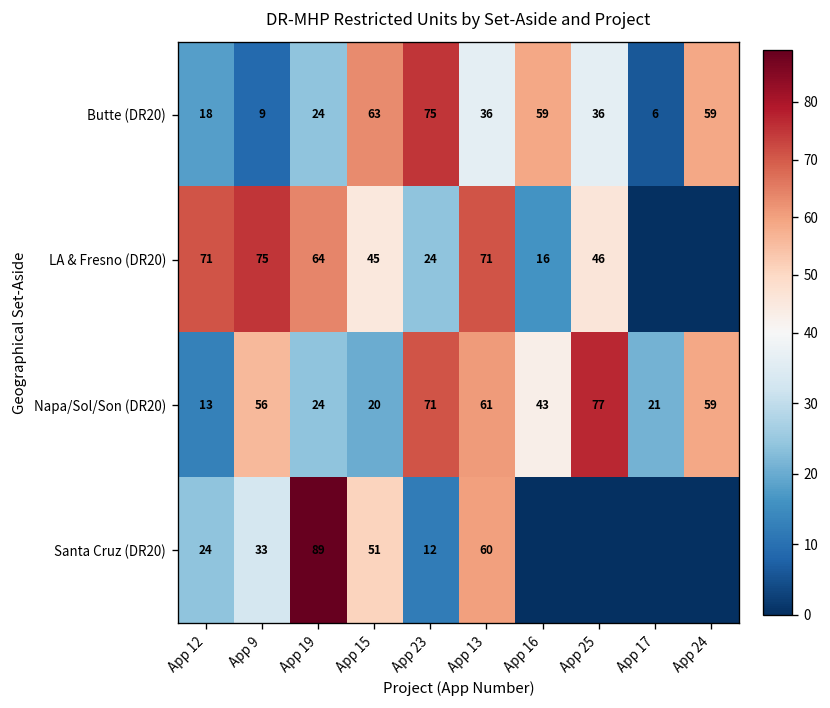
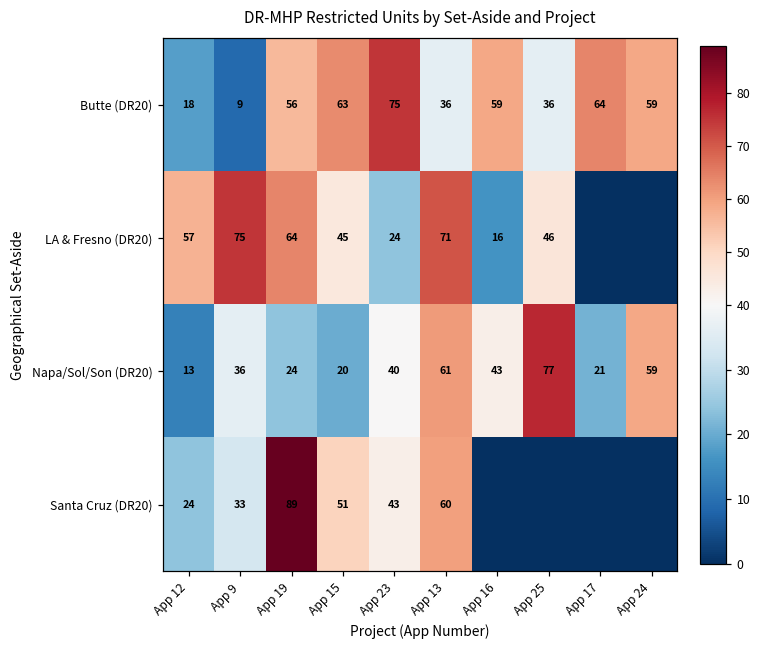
Butte (DR20), App 19: 24 -> 56
Butte (DR20), App 17: 6 -> 64
LA & Fresno (DR20), App 12: 71 -> 57
Napa/Sol/Son (DR20), App 9: 56 -> 36
Napa/Sol/Son (DR20), App 23: 71 -> 40
Santa Cruz (DR20), App 23: 12 -> 43
